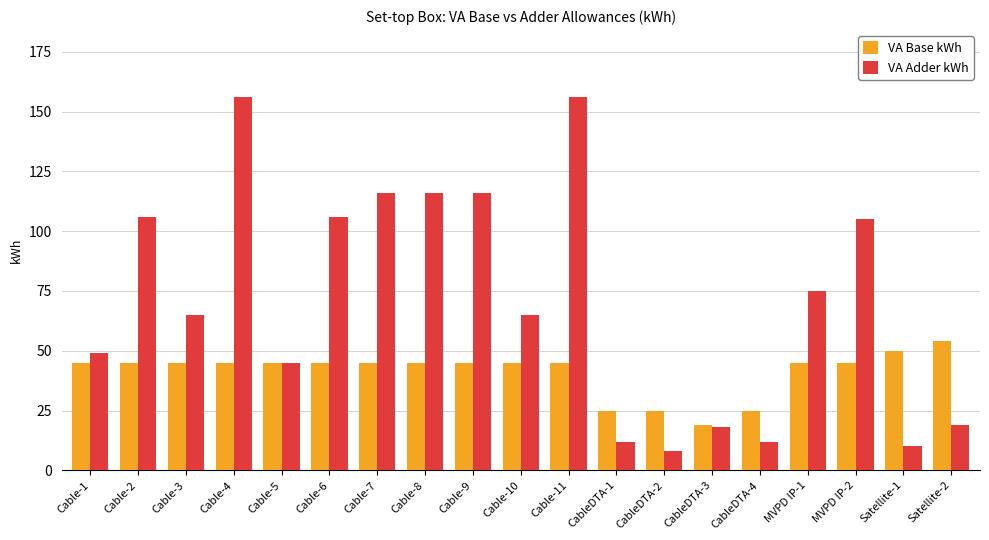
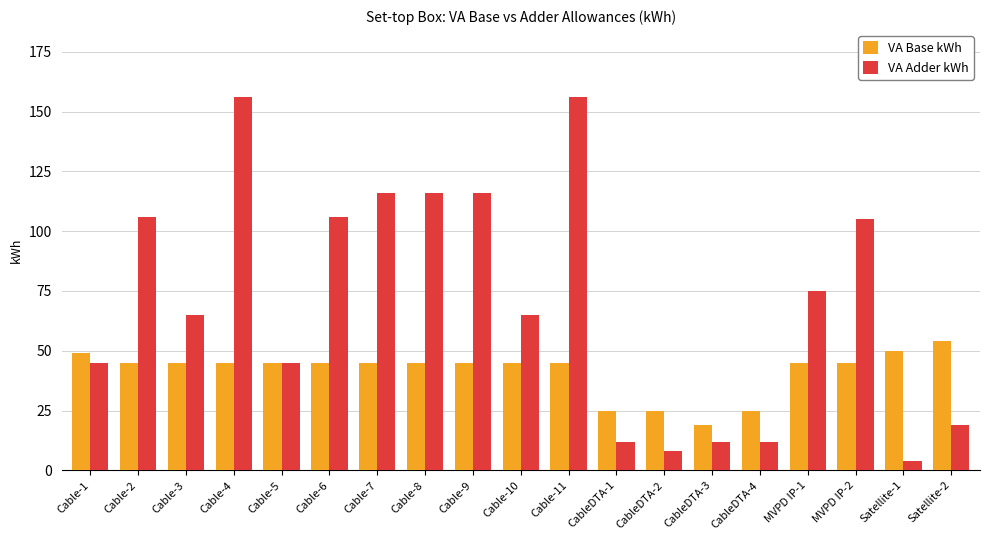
VA Base kWh, Cable-1: 45 -> 49
VA Adder kWh, Cable-1: 49 -> 45
VA Adder kWh, CableDTA-3: 18 -> 12
VA Adder kWh, Satellite-1: 10 -> 4
